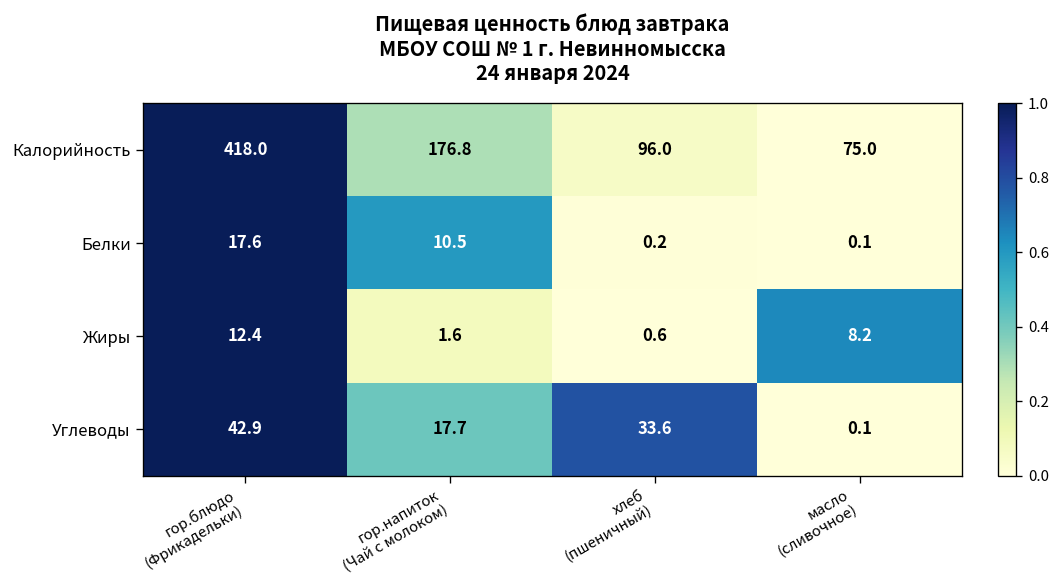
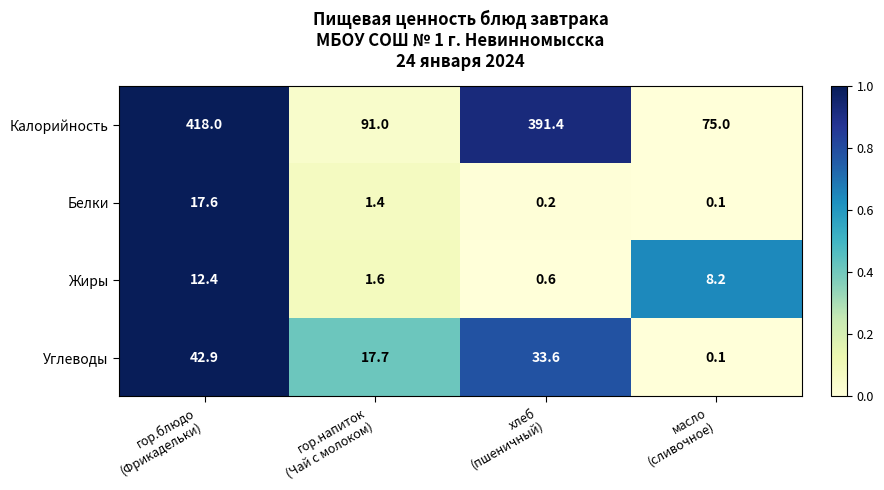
Калорийность, гор.напиток (Чай с молоком): 176.8 -> 91.0
Калорийность, хлеб (пшеничный): 96.0 -> 391.4
Белки, гор.напиток (Чай с молоком): 10.5 -> 1.4
